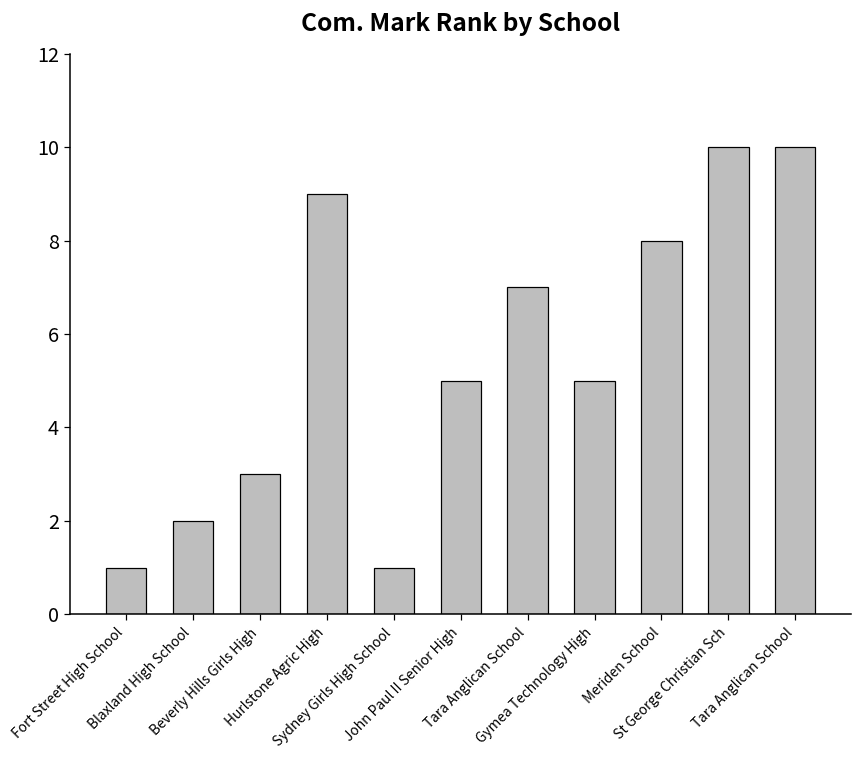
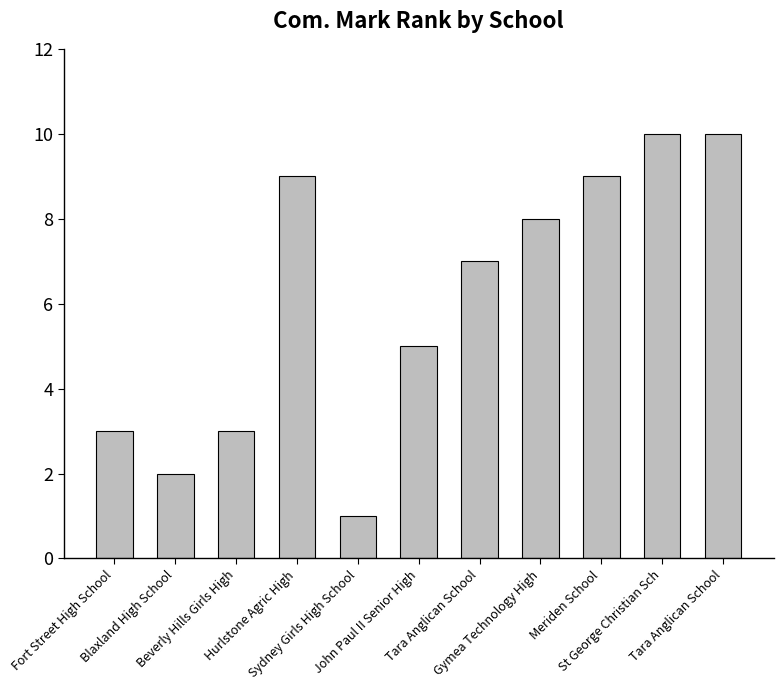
Fort Street High School: 1 -> 3
Gymea Technology High: 5 -> 8
Meriden School: 8 -> 9
